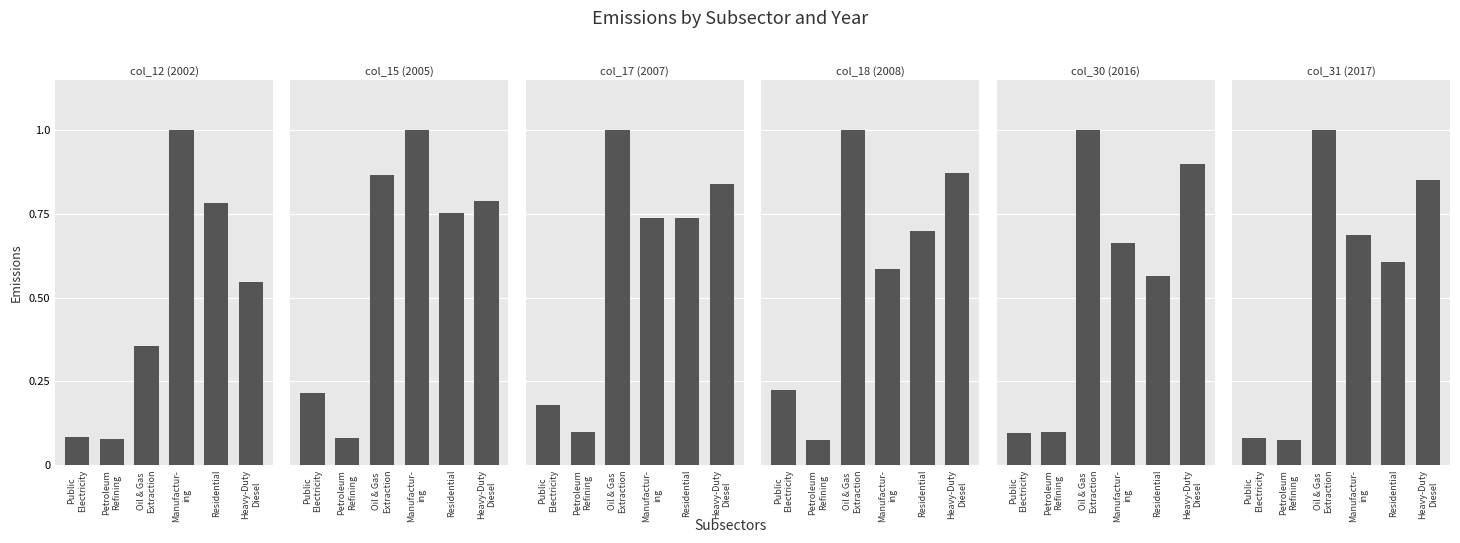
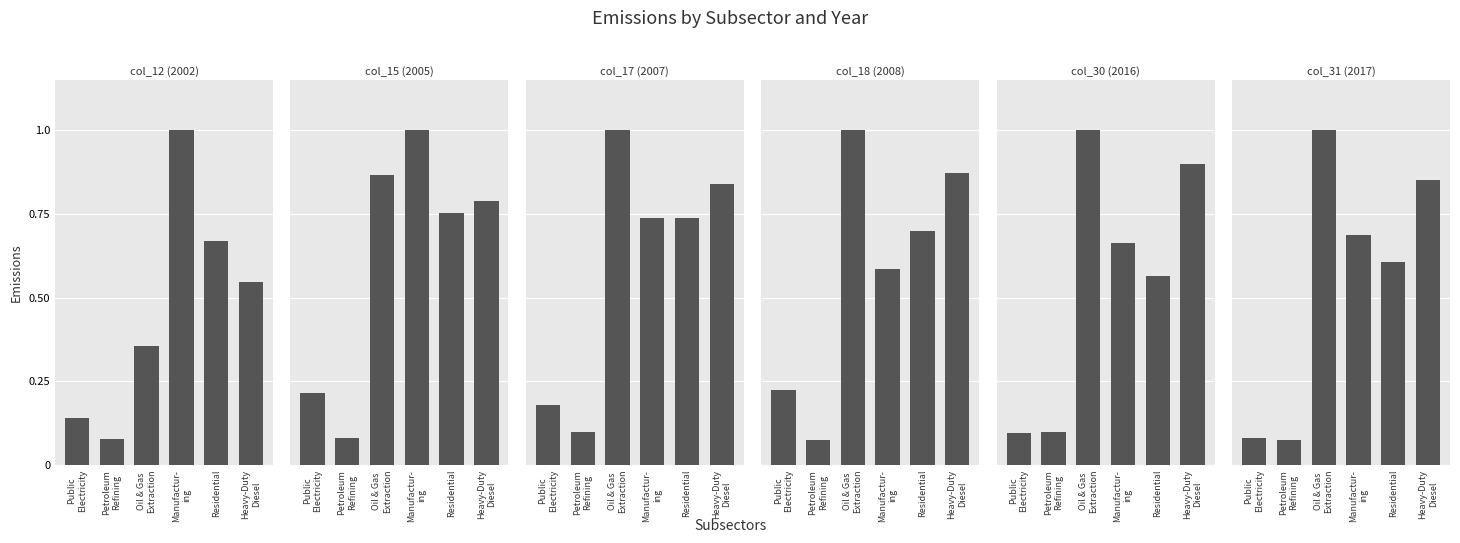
col_12 (2002), Public Electricity: 0.08 -> 0.14
col_12 (2002), Residential: 0.78 -> 0.67
